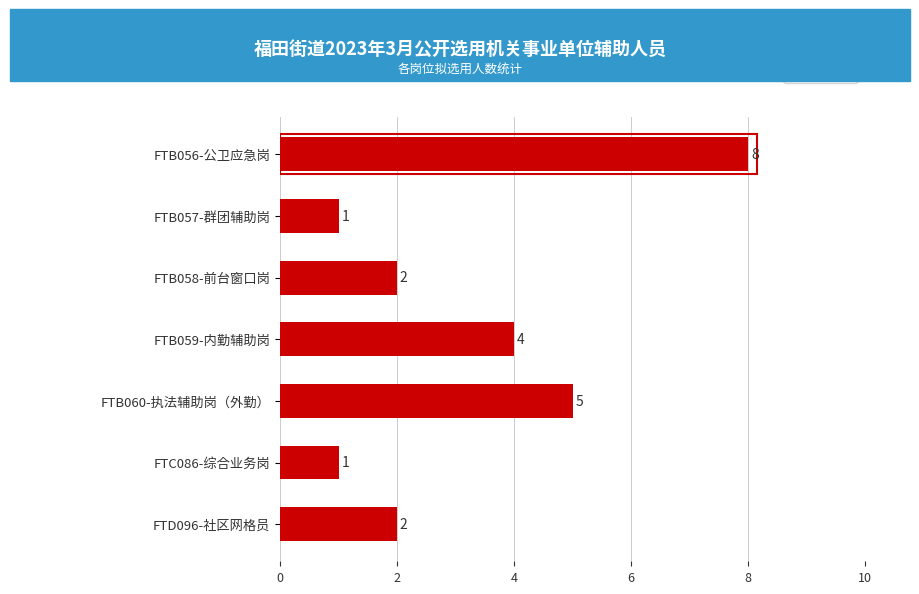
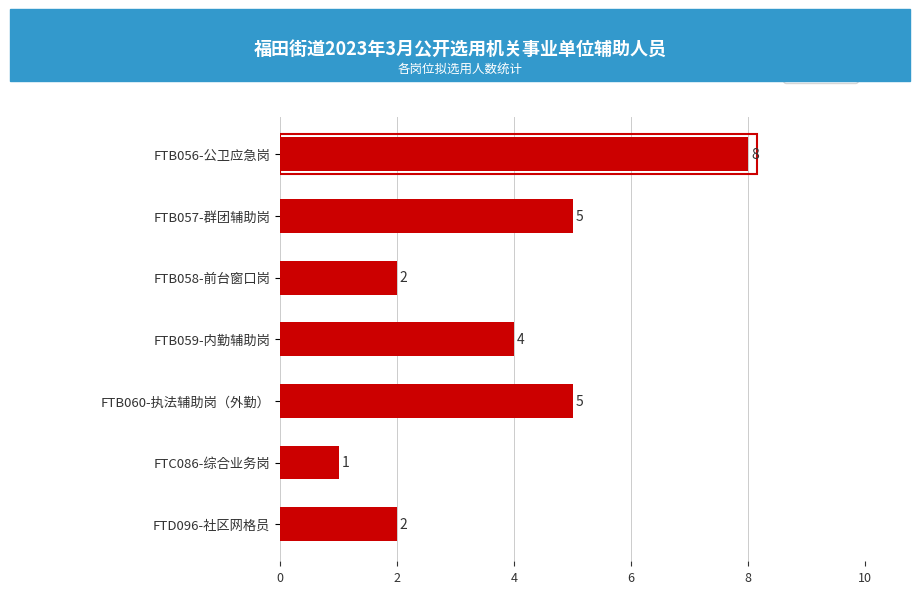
FTB057-群团辅助岗: 1 -> 5
